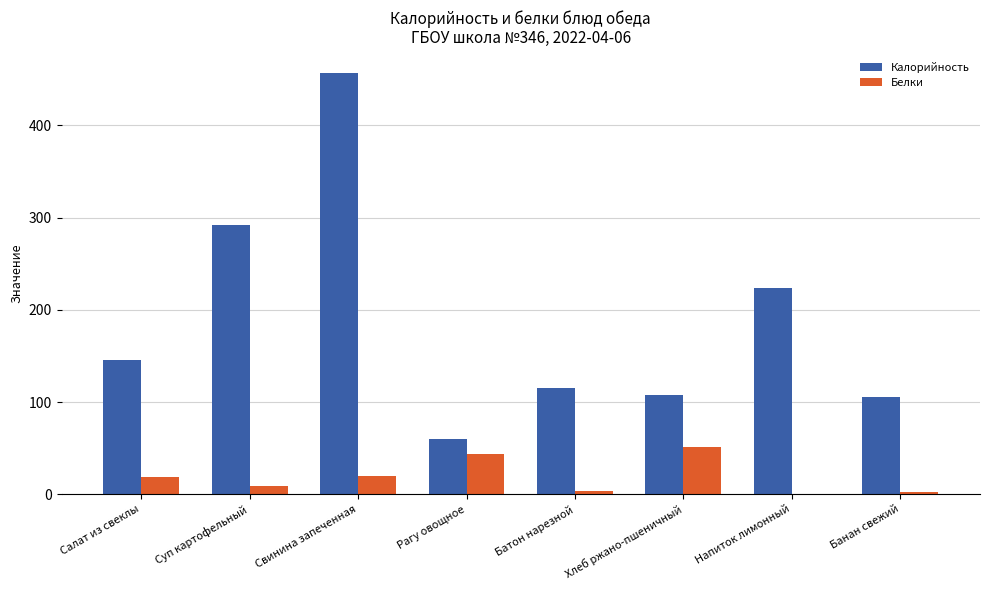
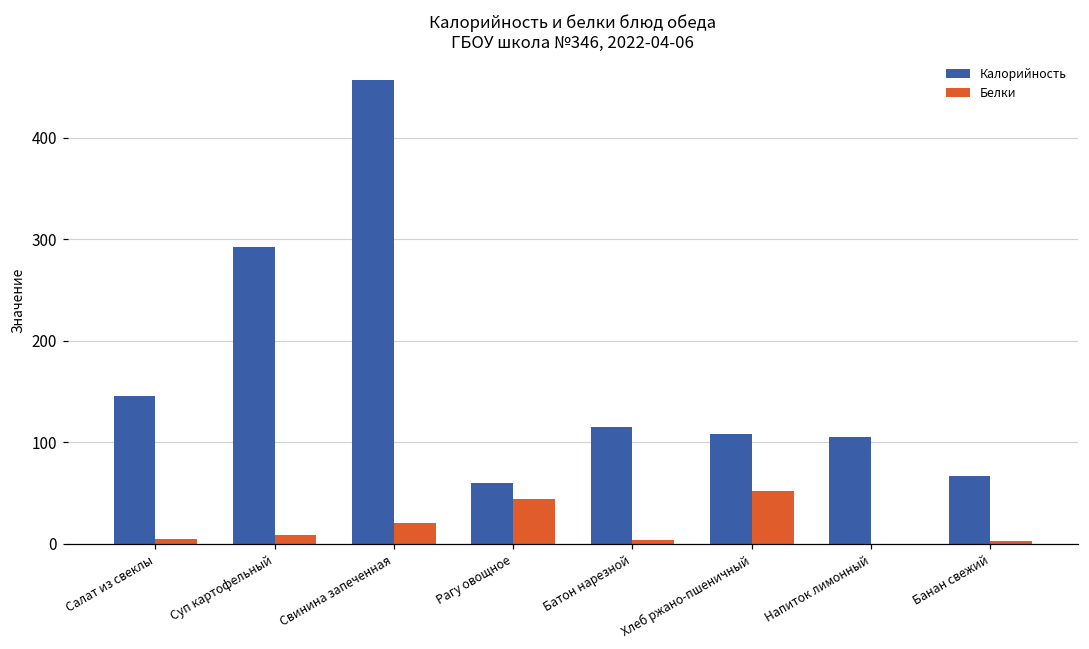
Белки, Салат из свеклы: 20 -> 0
Калорийность, Напиток лимонный: 220 -> 110
Калорийность, Банан свежий: 110 -> 70
